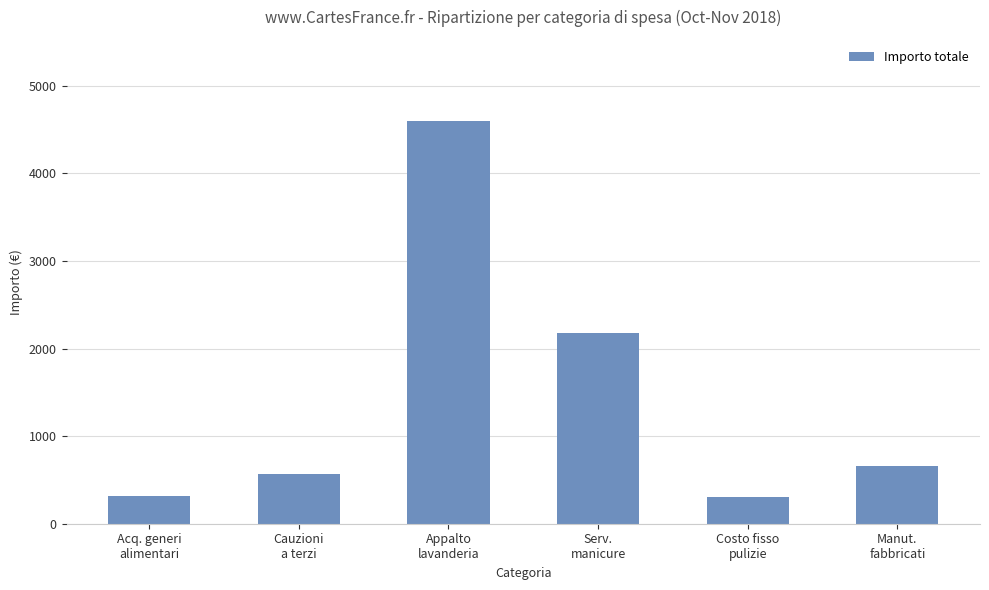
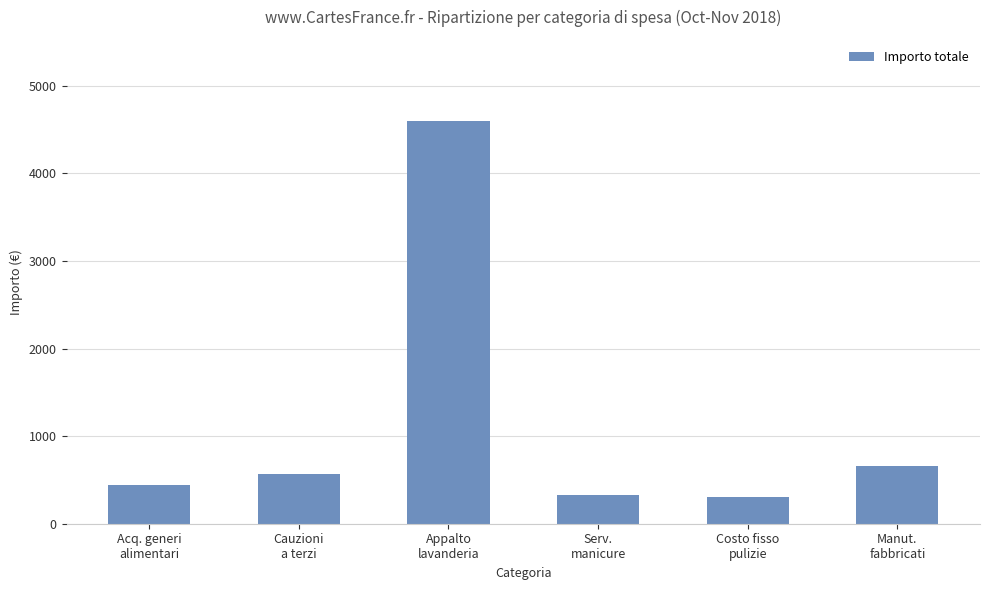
Acq. generi alimentari: 300 -> 400
Serv. manicure: 2200 -> 300
